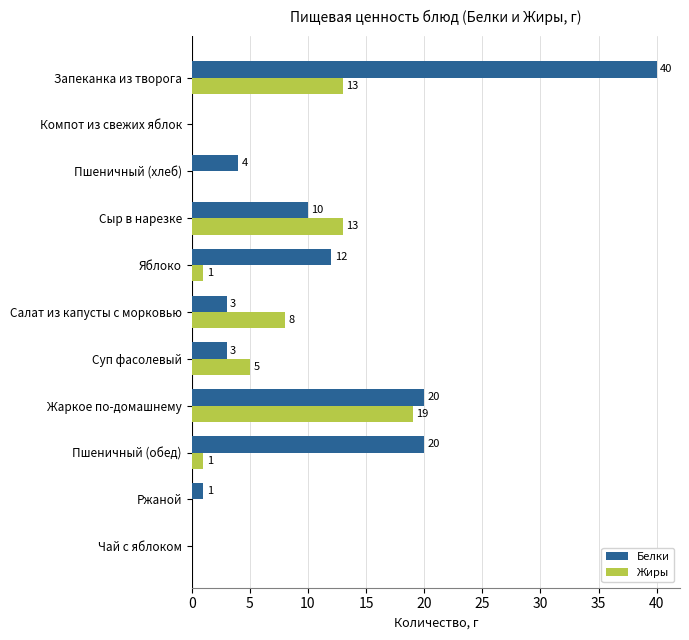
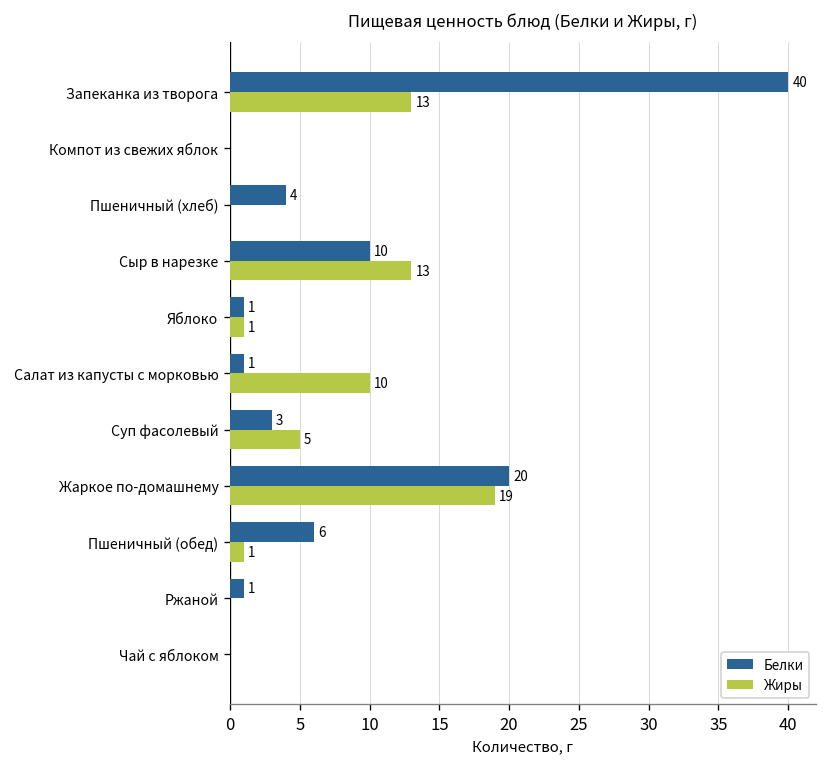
Белки, Яблоко: 12 -> 1
Белки, Салат из капусты с морковью: 3 -> 1
Жиры, Салат из капусты с морковью: 8 -> 10
Белки, Пшеничный (обед): 20 -> 6
